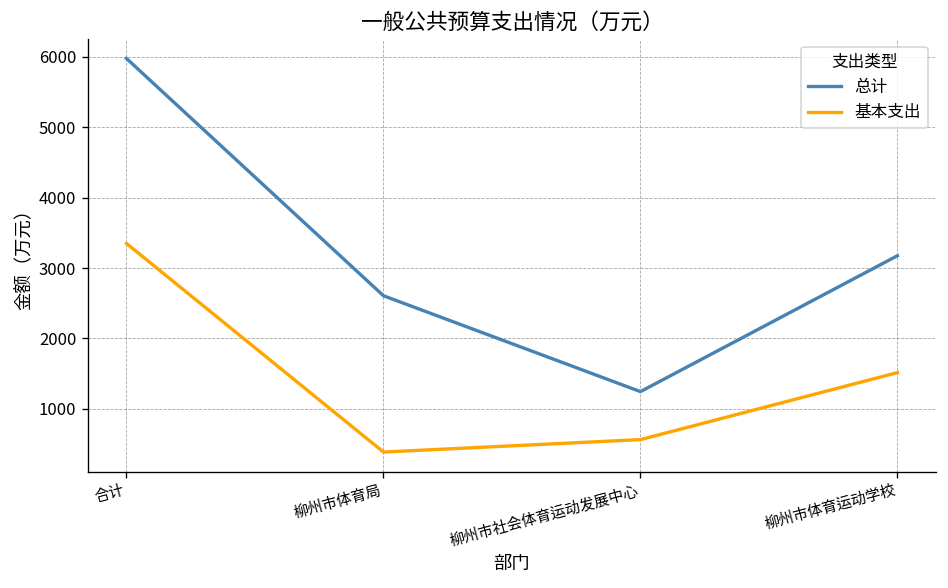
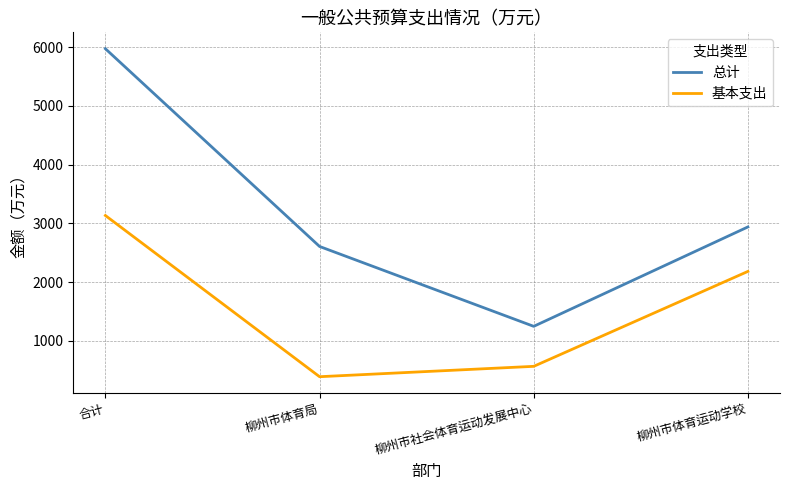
基本支出, 合计: 3300 -> 3100
总计, 柳州市体育运动学校: 3200 -> 2900
基本支出, 柳州市体育运动学校: 1500 -> 2200
